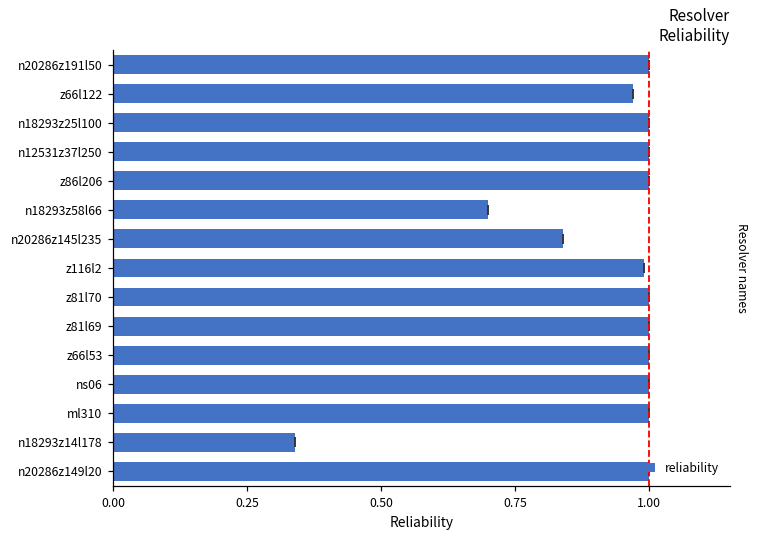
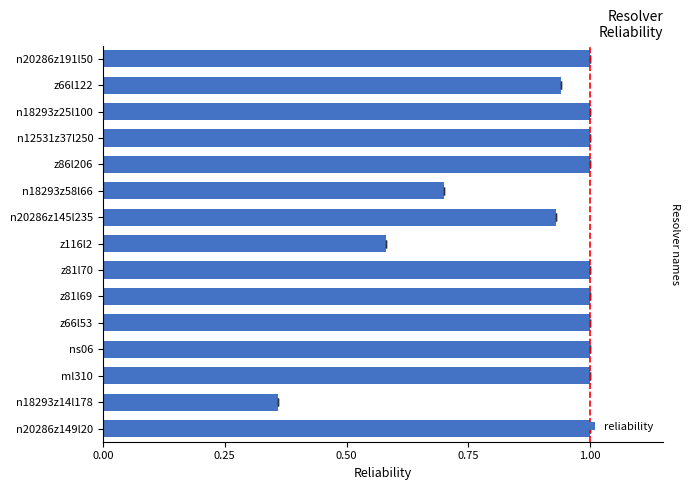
z66l122: 0.97 -> 0.94
n20286z145l235: 0.84 -> 0.93
z116l2: 0.99 -> 0.58
n18293z14l178: 0.34 -> 0.36
